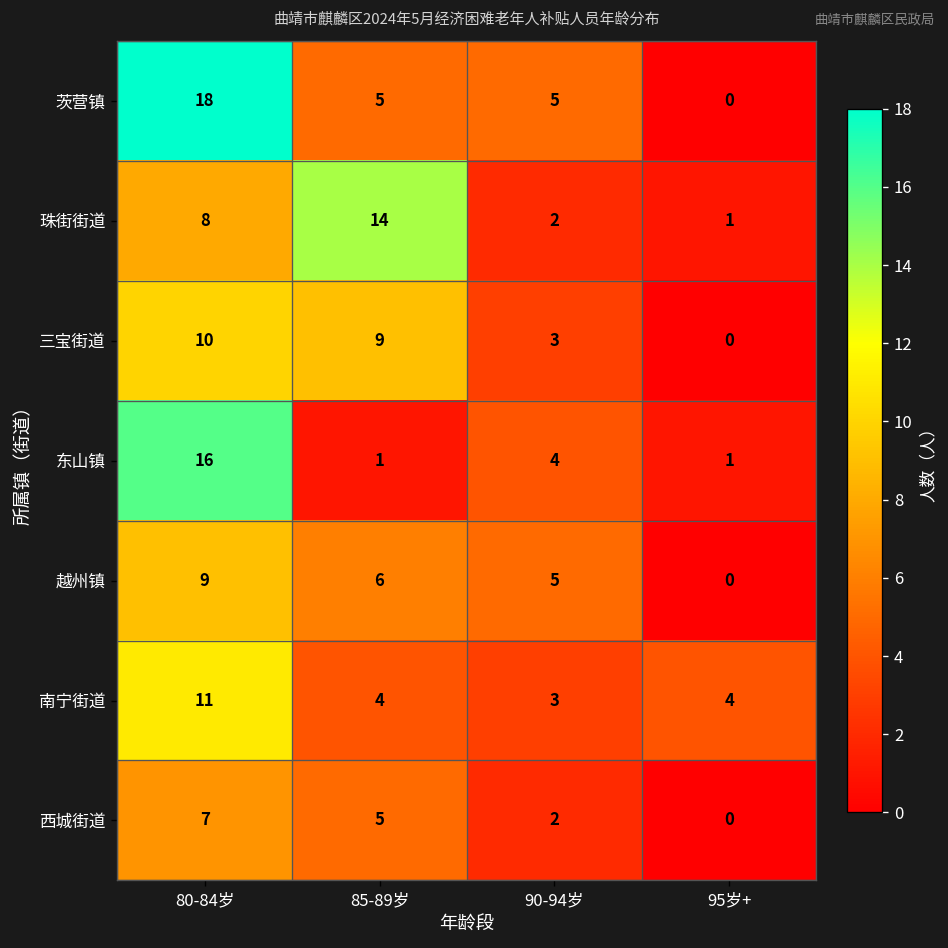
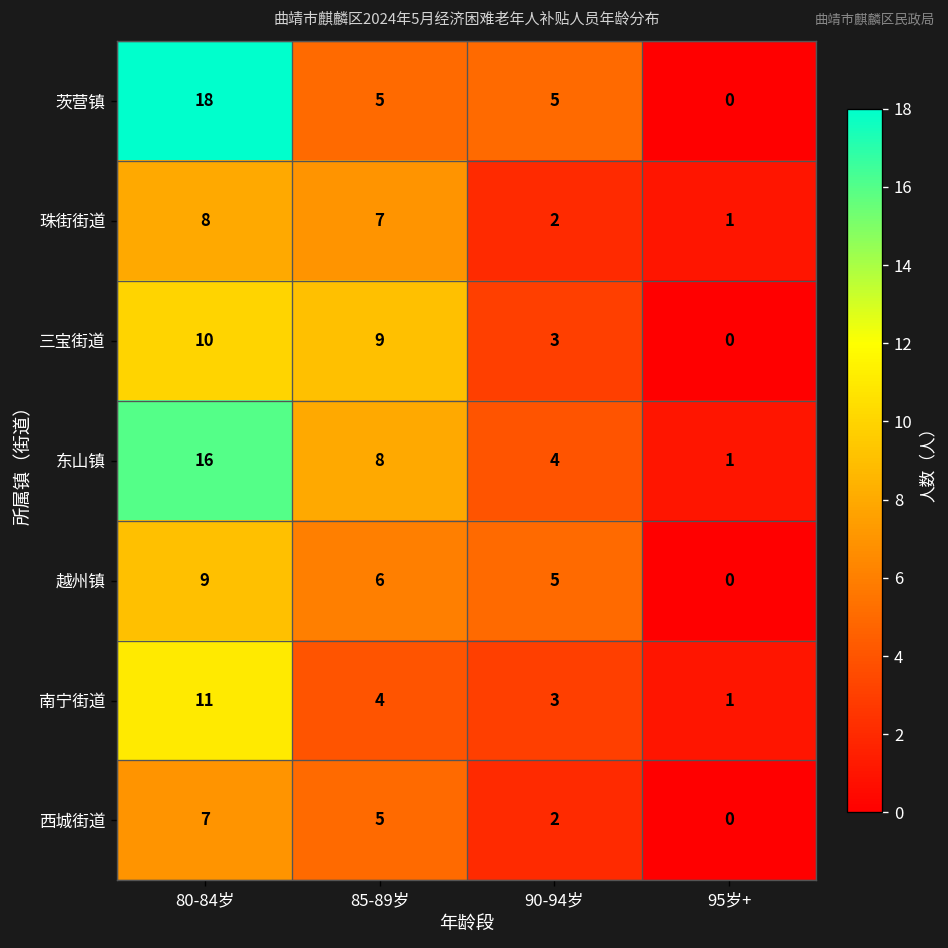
珠街街道, 85-89岁: 14 -> 7
东山镇, 85-89岁: 1 -> 8
南宁街道, 95岁+: 4 -> 1
